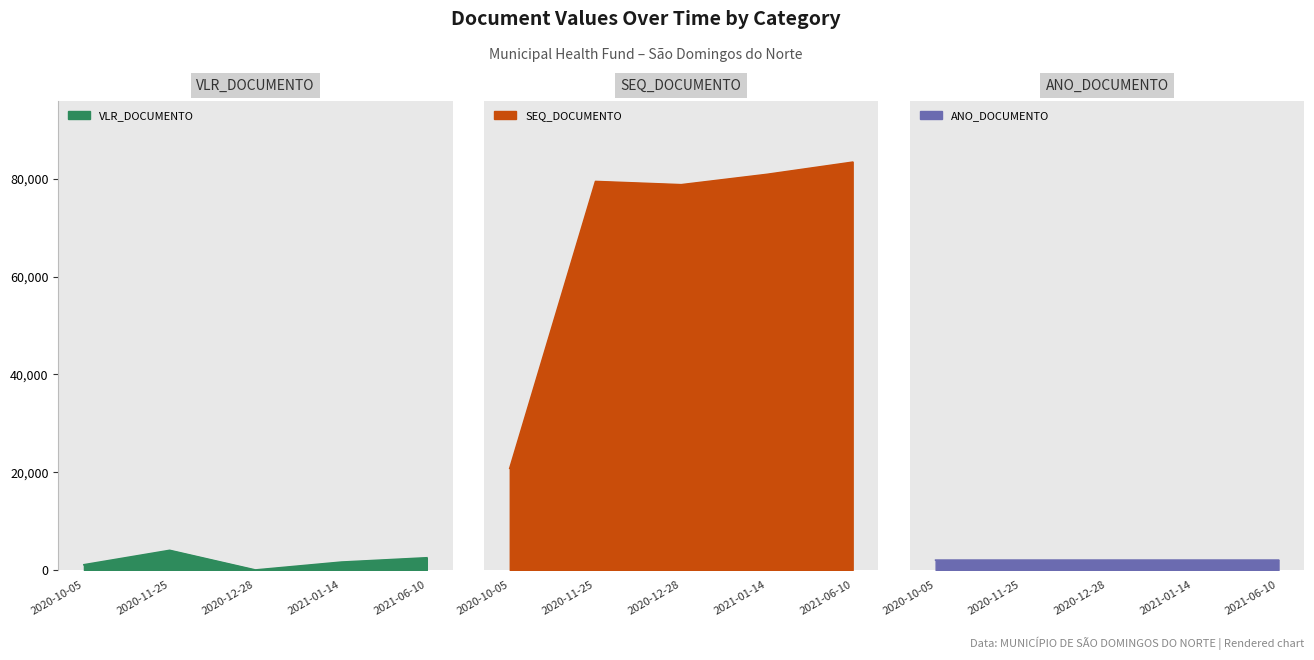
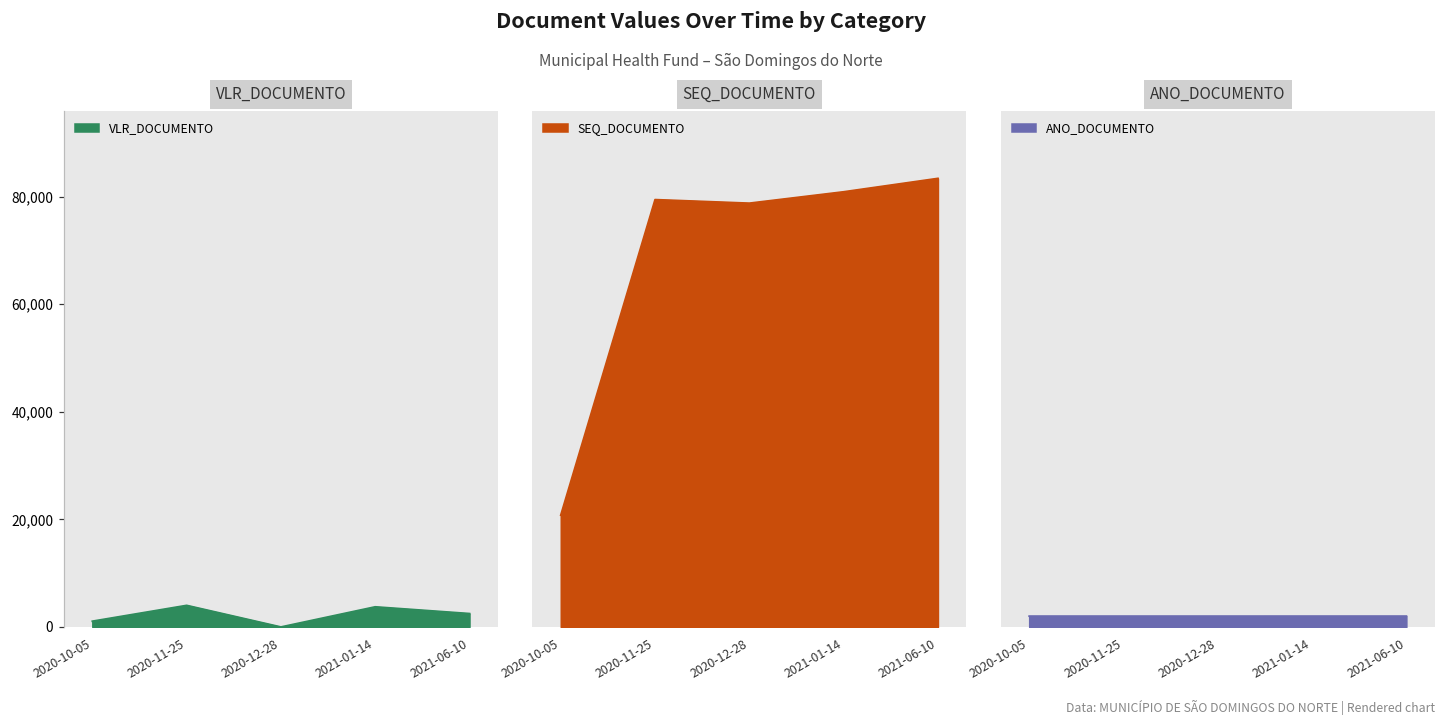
VLR_DOCUMENTO, 2021-01-14: 2,000 -> 4,000
